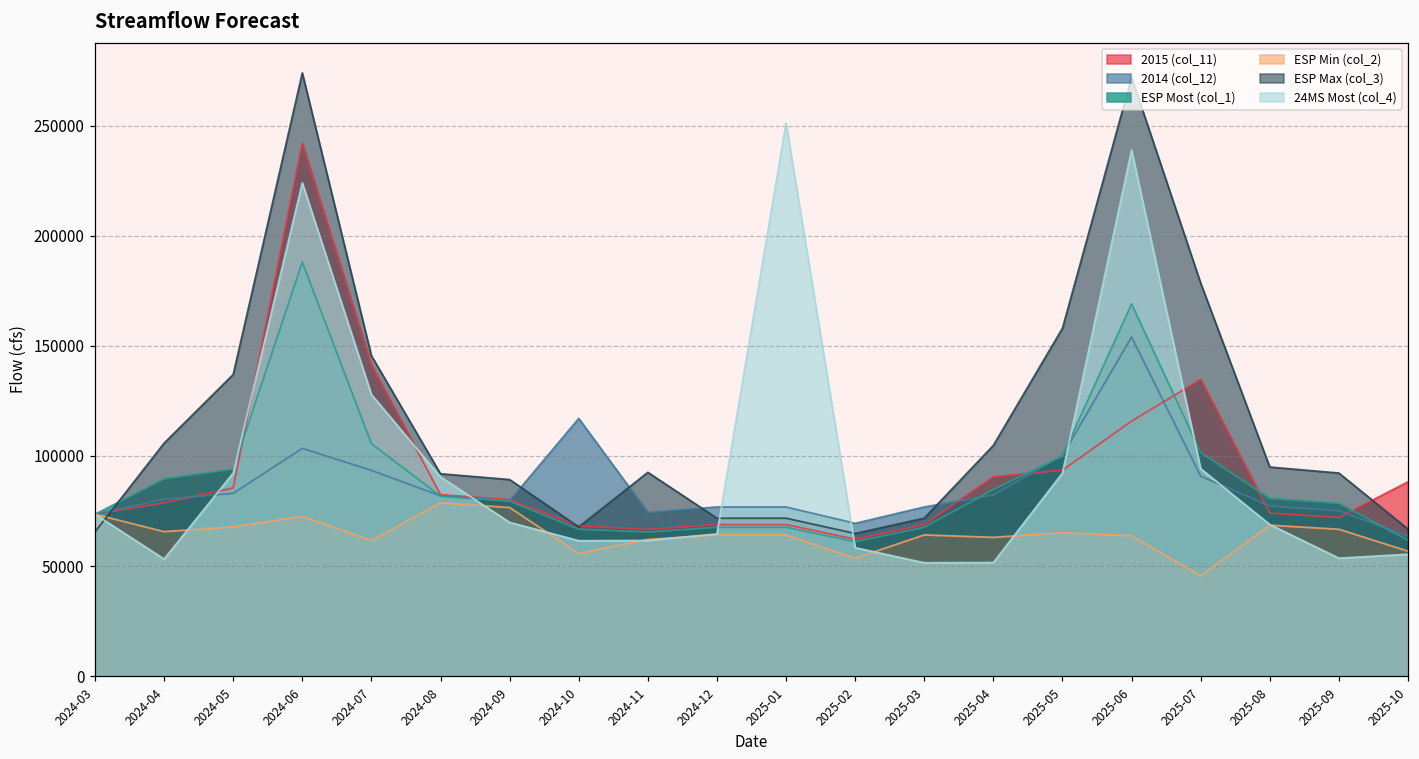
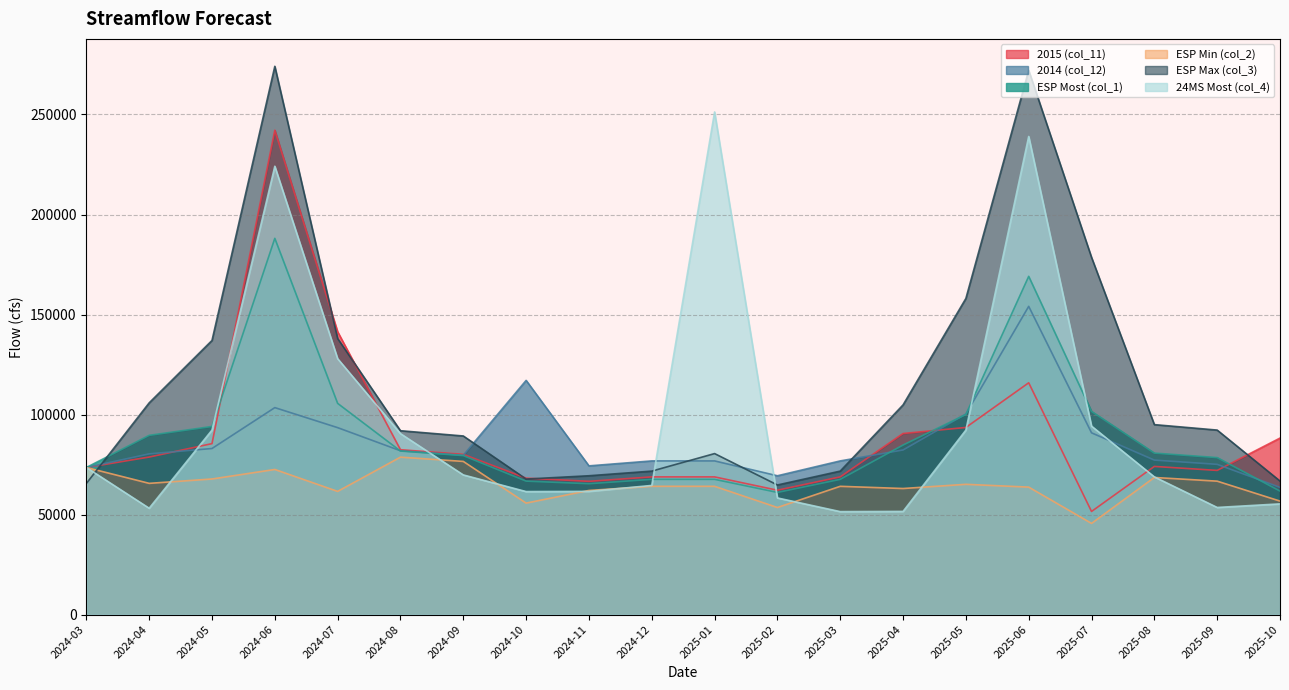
ESP Max (col_3), 2024-07: 146000 -> 138000
ESP Max (col_3), 2024-11: 93000 -> 69000
ESP Max (col_3), 2025-01: 72000 -> 80000
2015 (col_11), 2025-07: 135000 -> 52000
